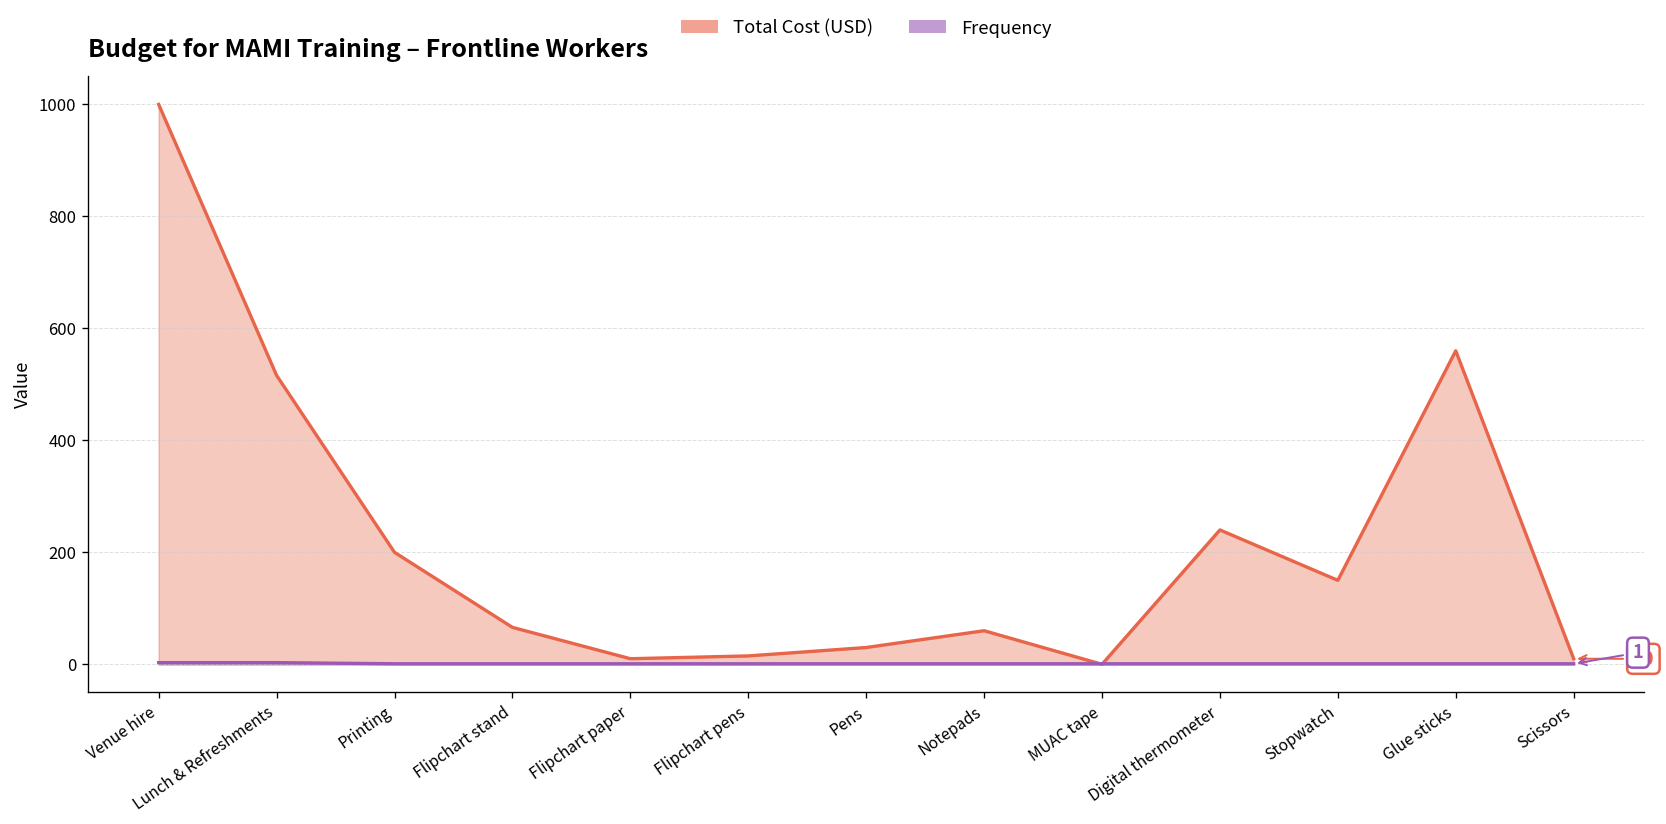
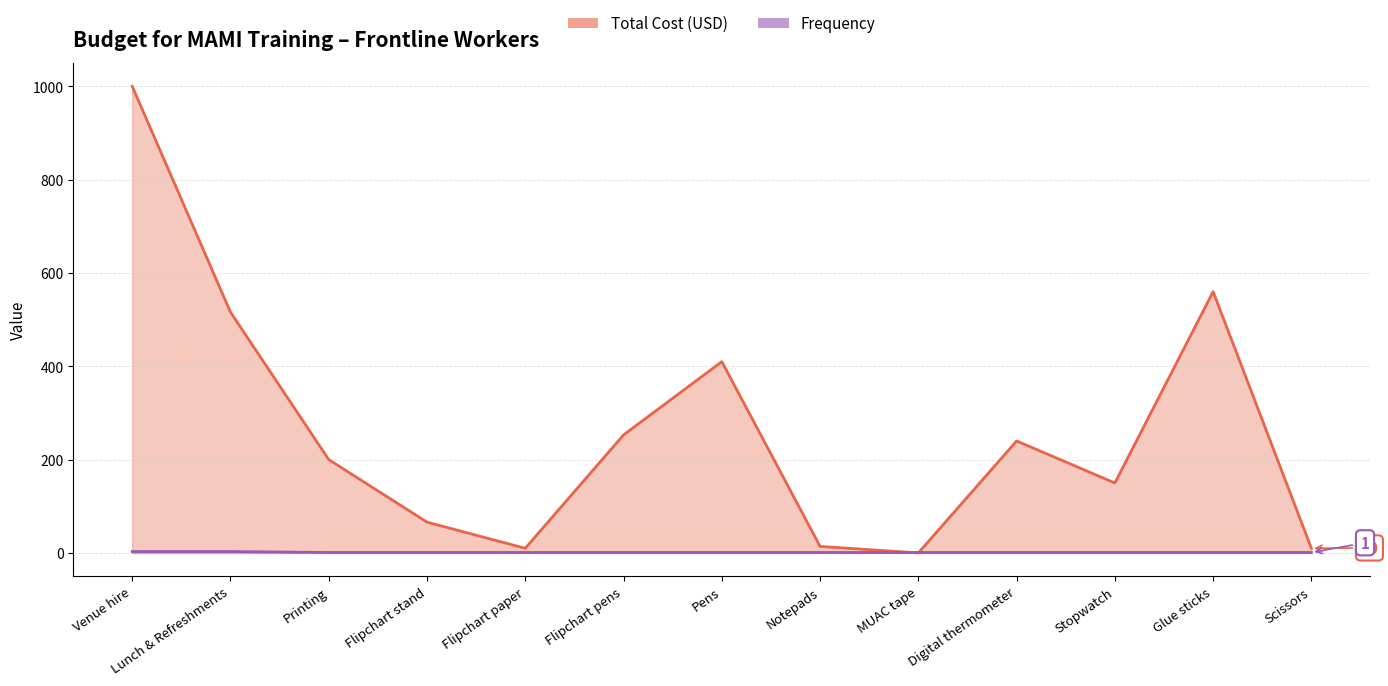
Total Cost (USD), Flipchart pens: 20 -> 250
Total Cost (USD), Pens: 30 -> 410
Total Cost (USD), Notepads: 60 -> 10
